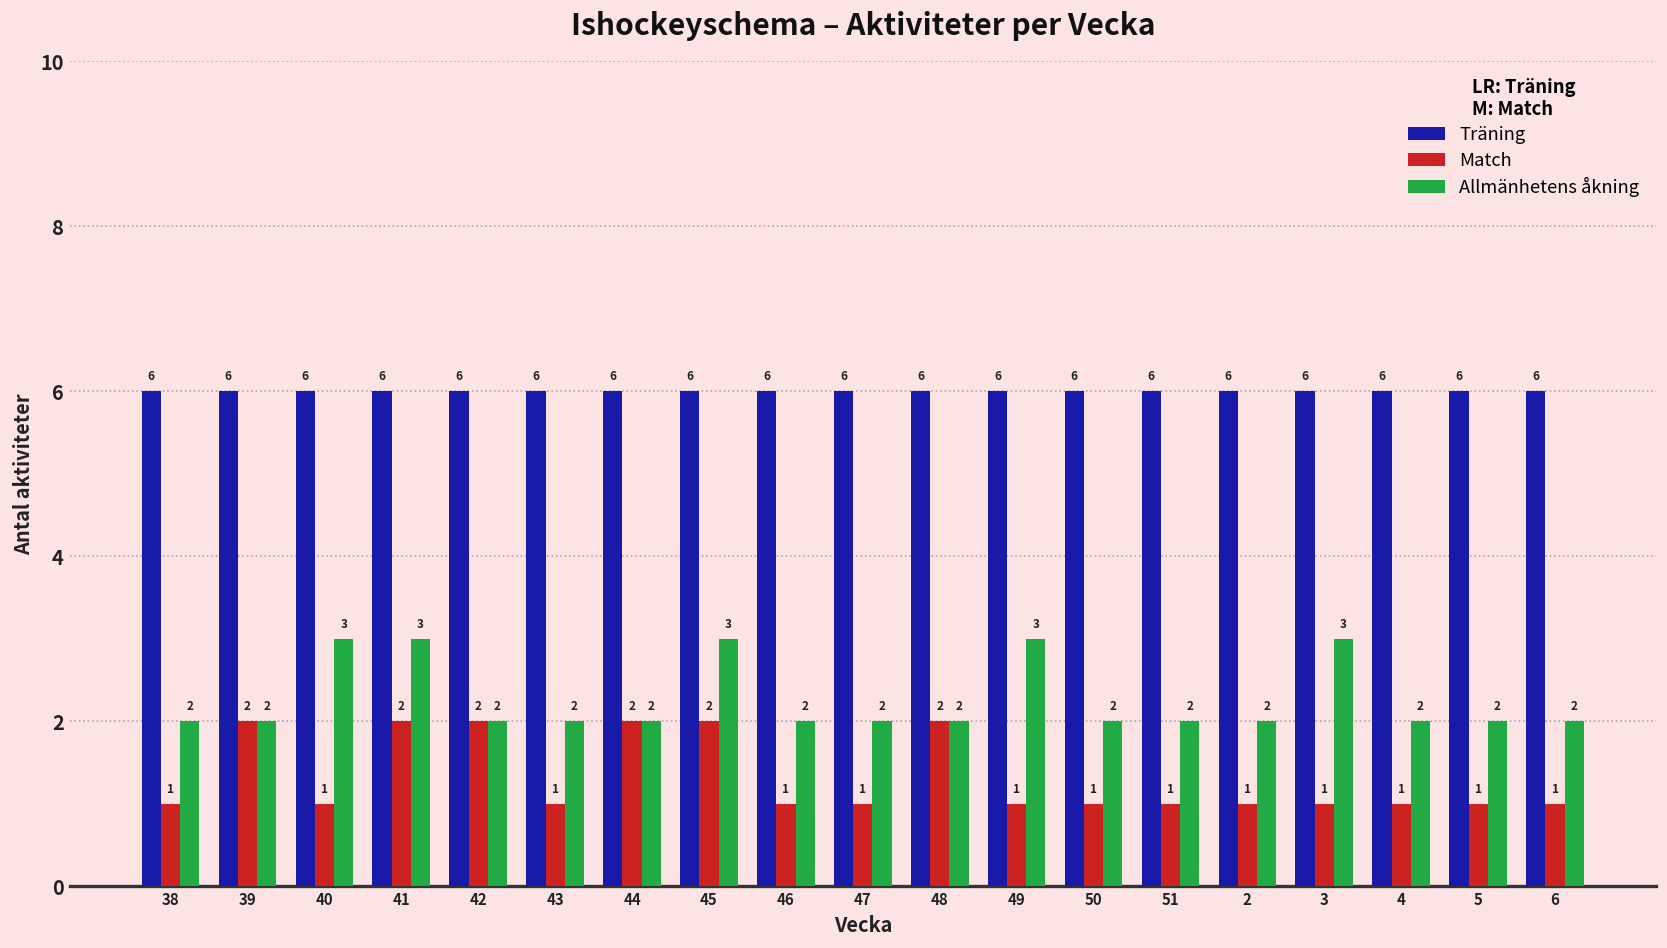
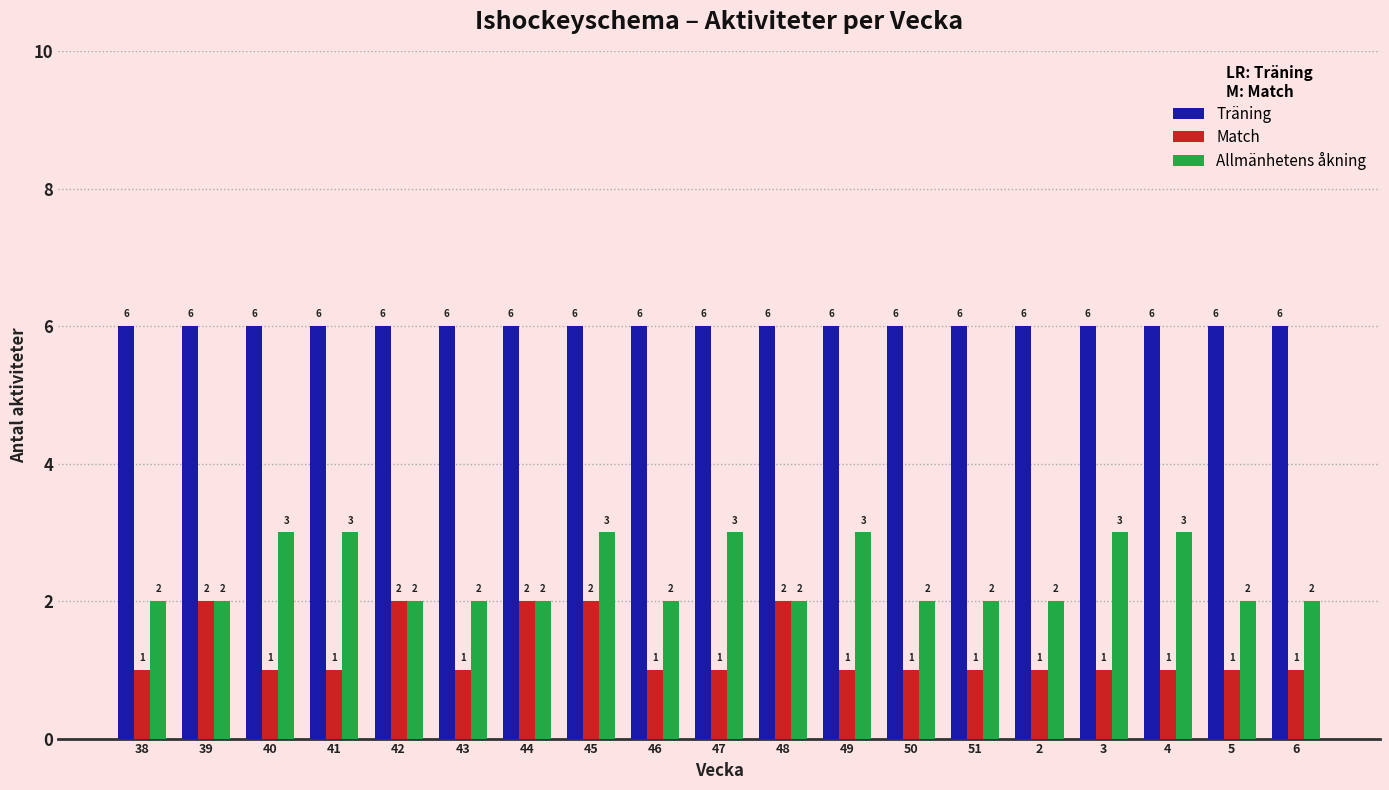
Match, 41: 2 -> 1
Allmänhetens åkning, 47: 2 -> 3
Allmänhetens åkning, 4: 2 -> 3
